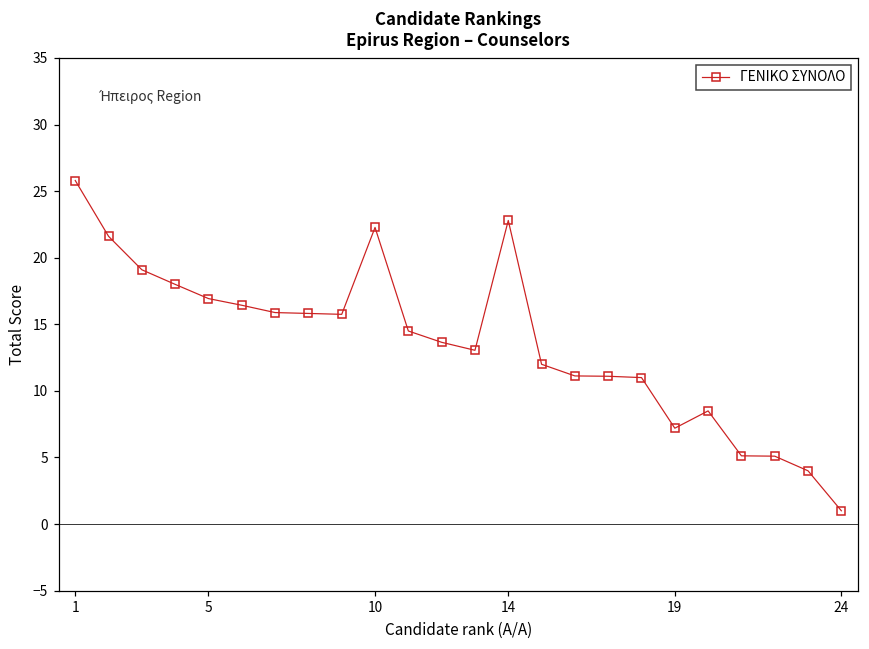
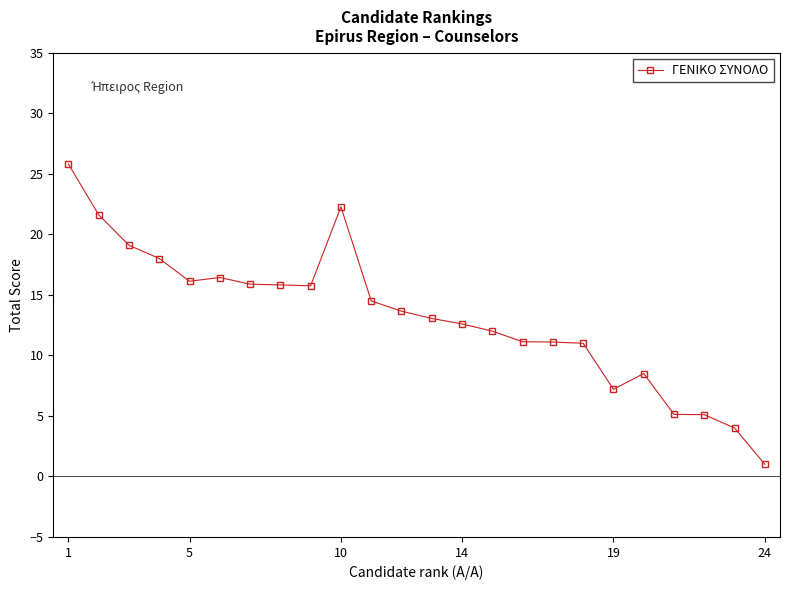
5: 16.9 -> 16.1
14: 22.8 -> 12.6
